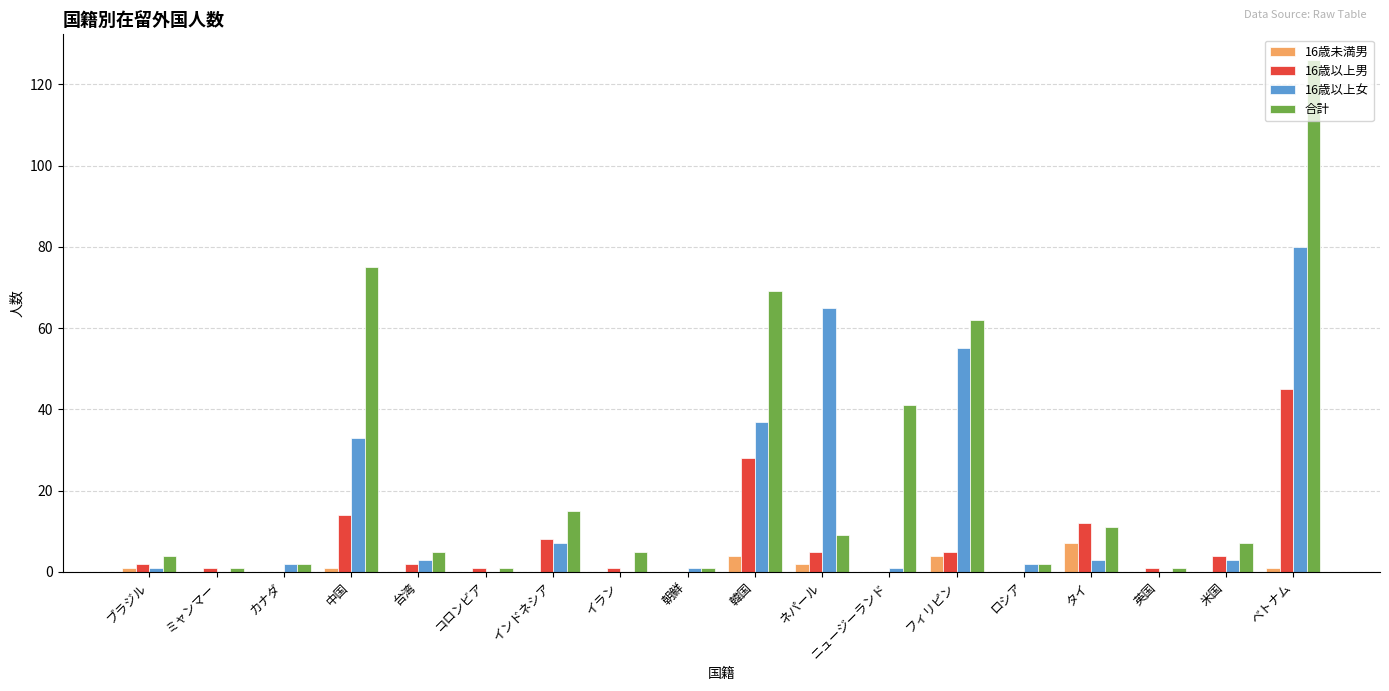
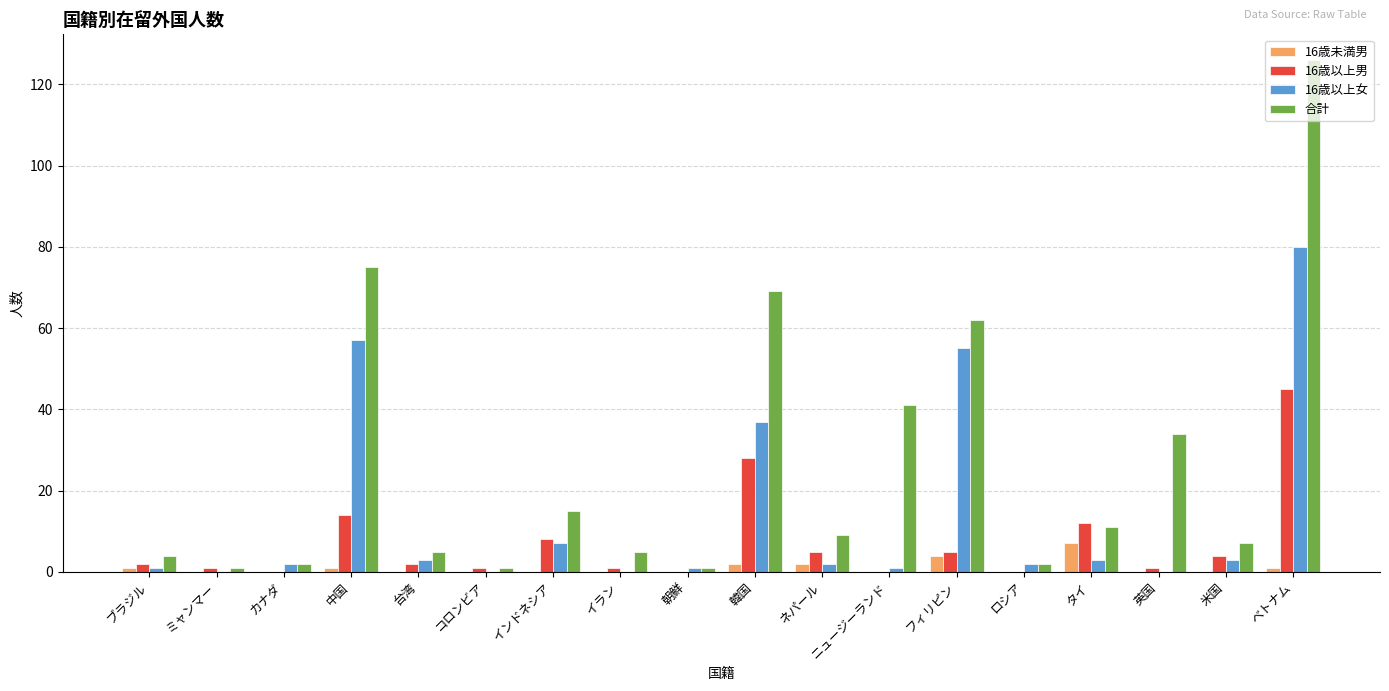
16歳以上女, 中国: 33 -> 57
16歳未満男, 韓国: 4 -> 2
16歳以上女, ネパール: 65 -> 2
合計, 英国: 1 -> 34
